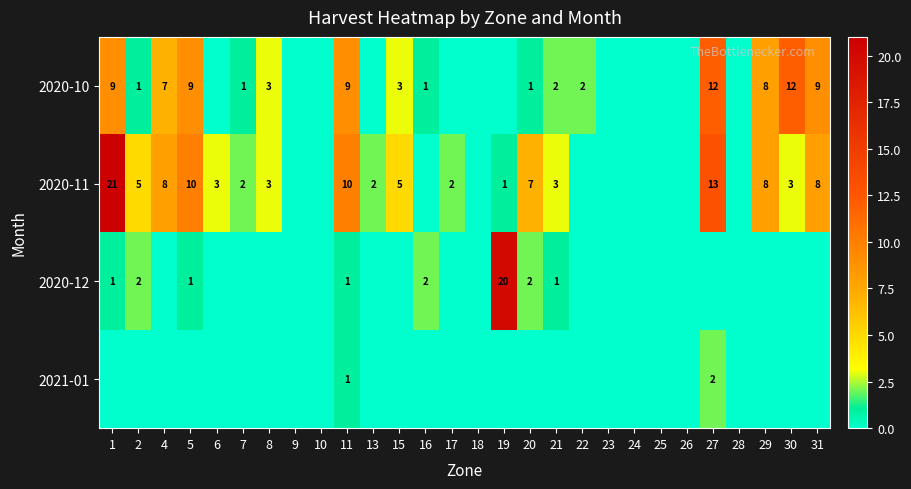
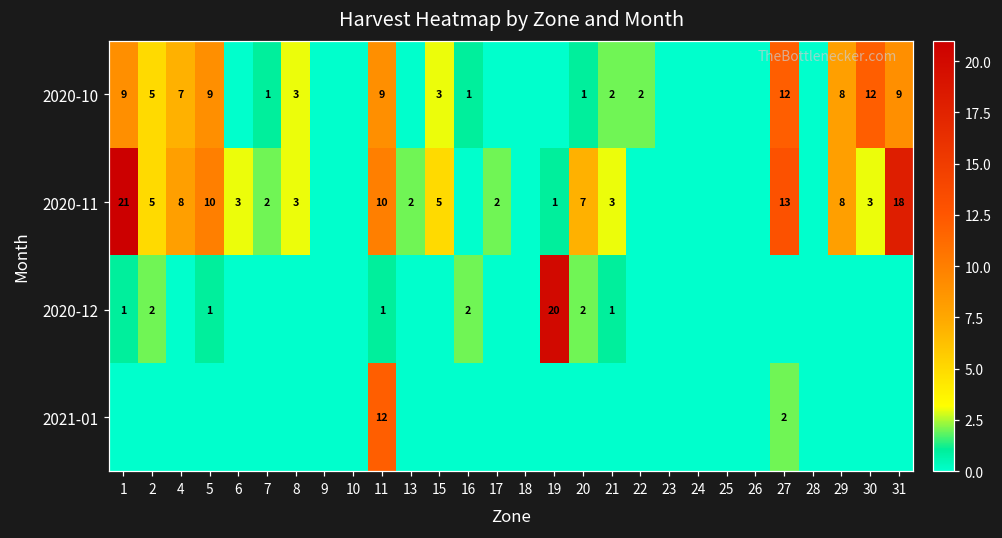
2020-10, 2: 1 -> 5
2020-11, 31: 8 -> 18
2021-01, 11: 1 -> 12
